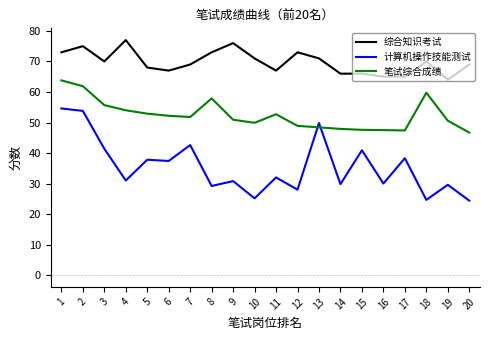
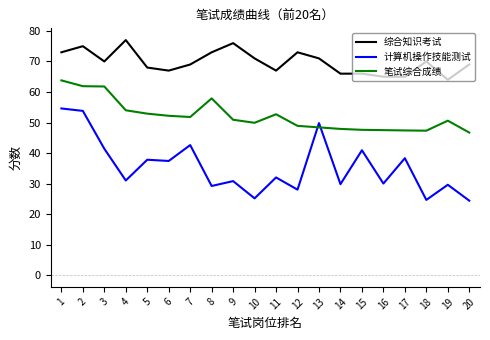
笔试综合成绩, 3: 56 -> 62
笔试综合成绩, 18: 60 -> 47
